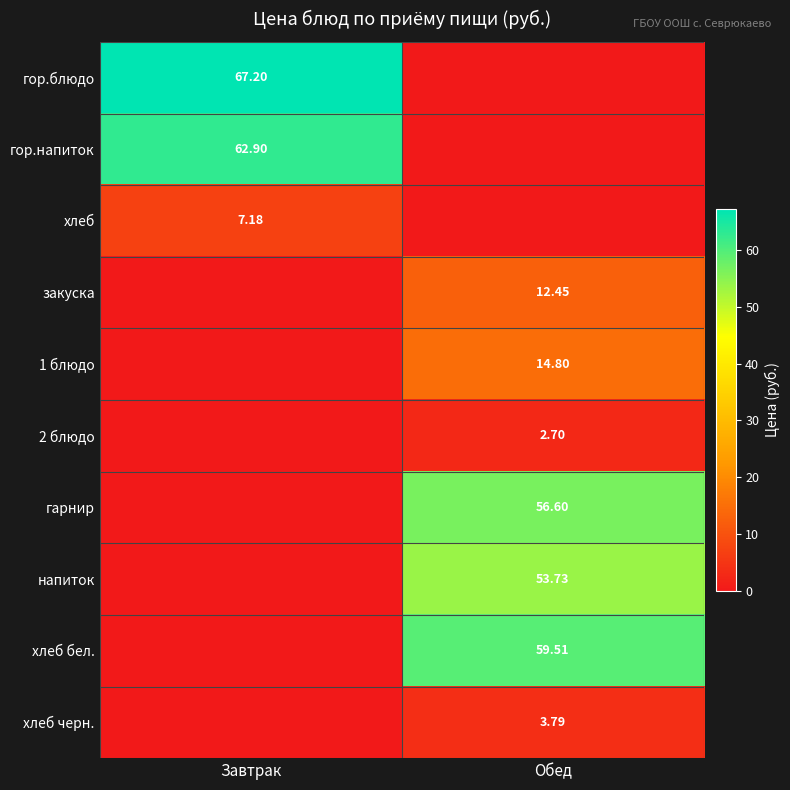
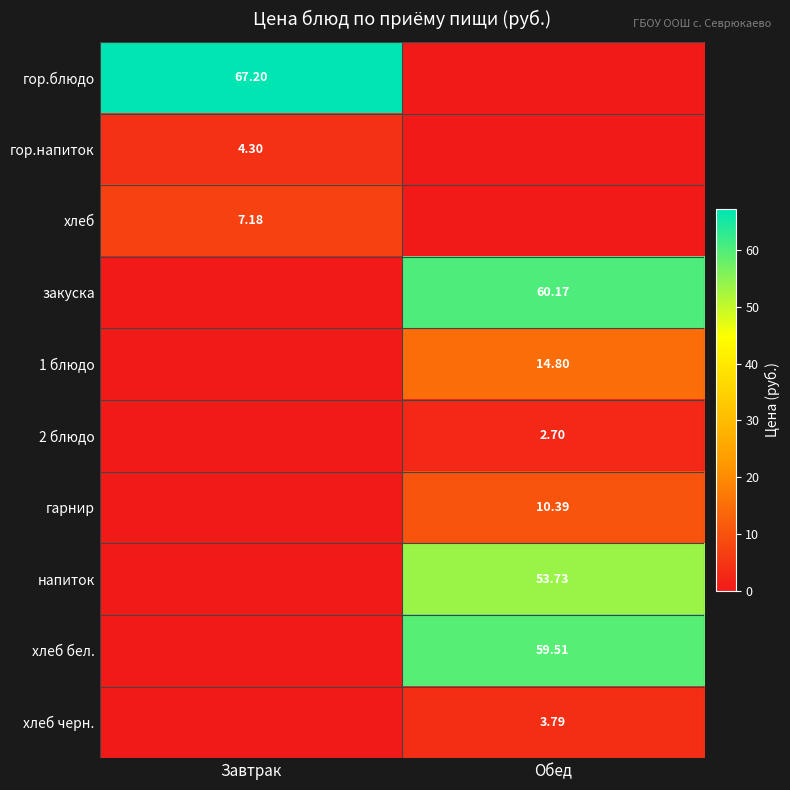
гор.напиток, Завтрак: 62.90 -> 4.30
закуска, Обед: 12.45 -> 60.17
гарнир, Обед: 56.60 -> 10.39
